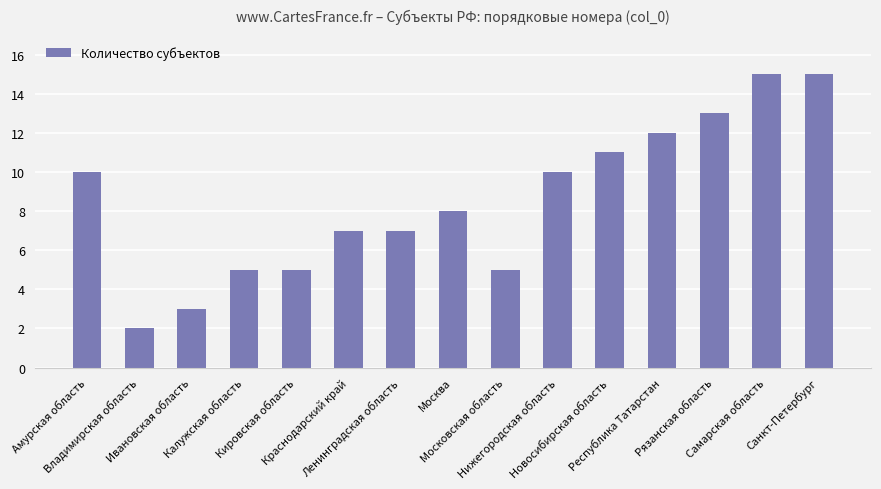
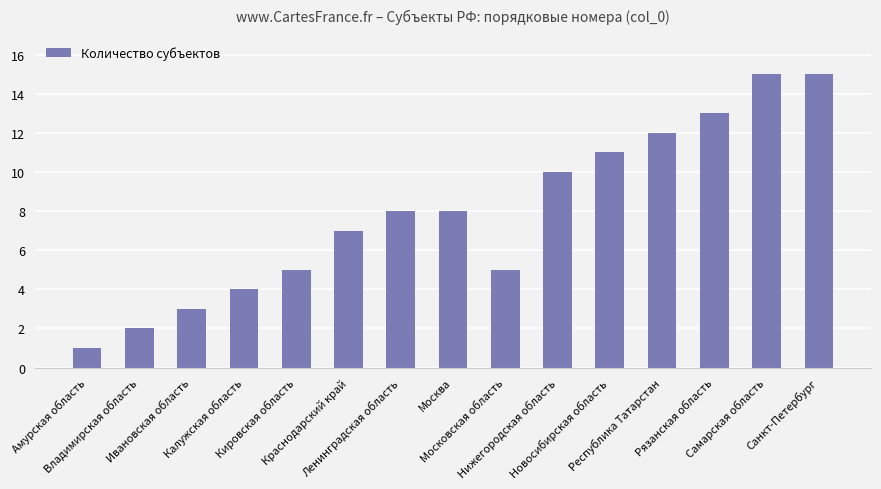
Амурская область: 10 -> 1
Калужская область: 5 -> 4
Ленинградская область: 7 -> 8
